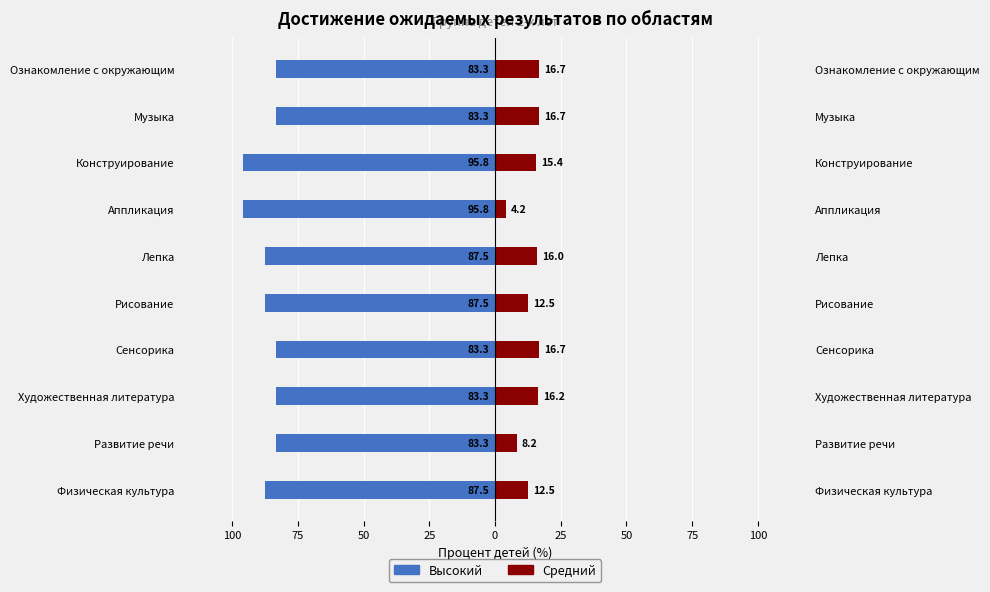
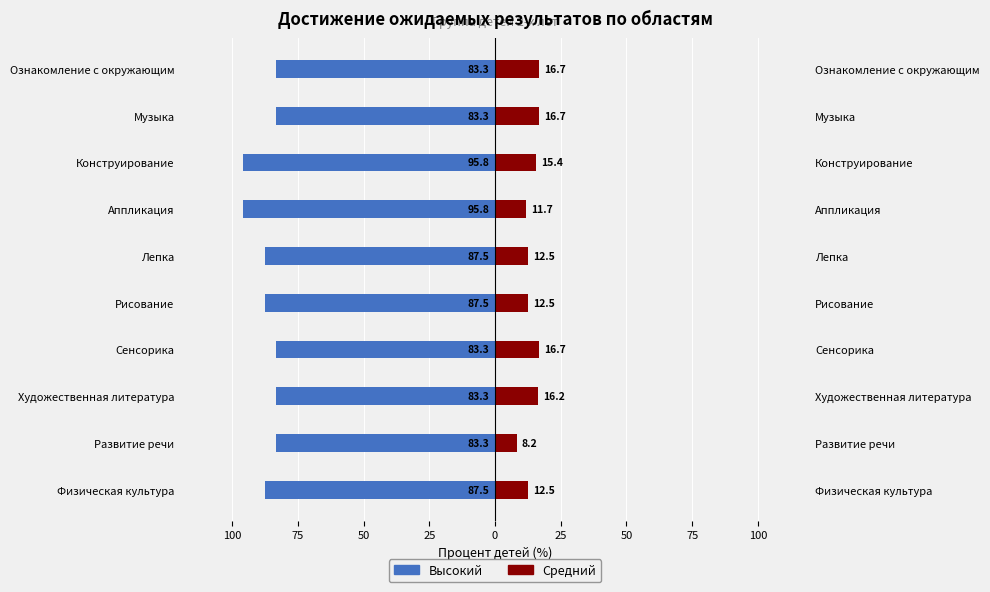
Средний, Аппликация: 4.2 -> 11.7
Средний, Лепка: 16.0 -> 12.5
